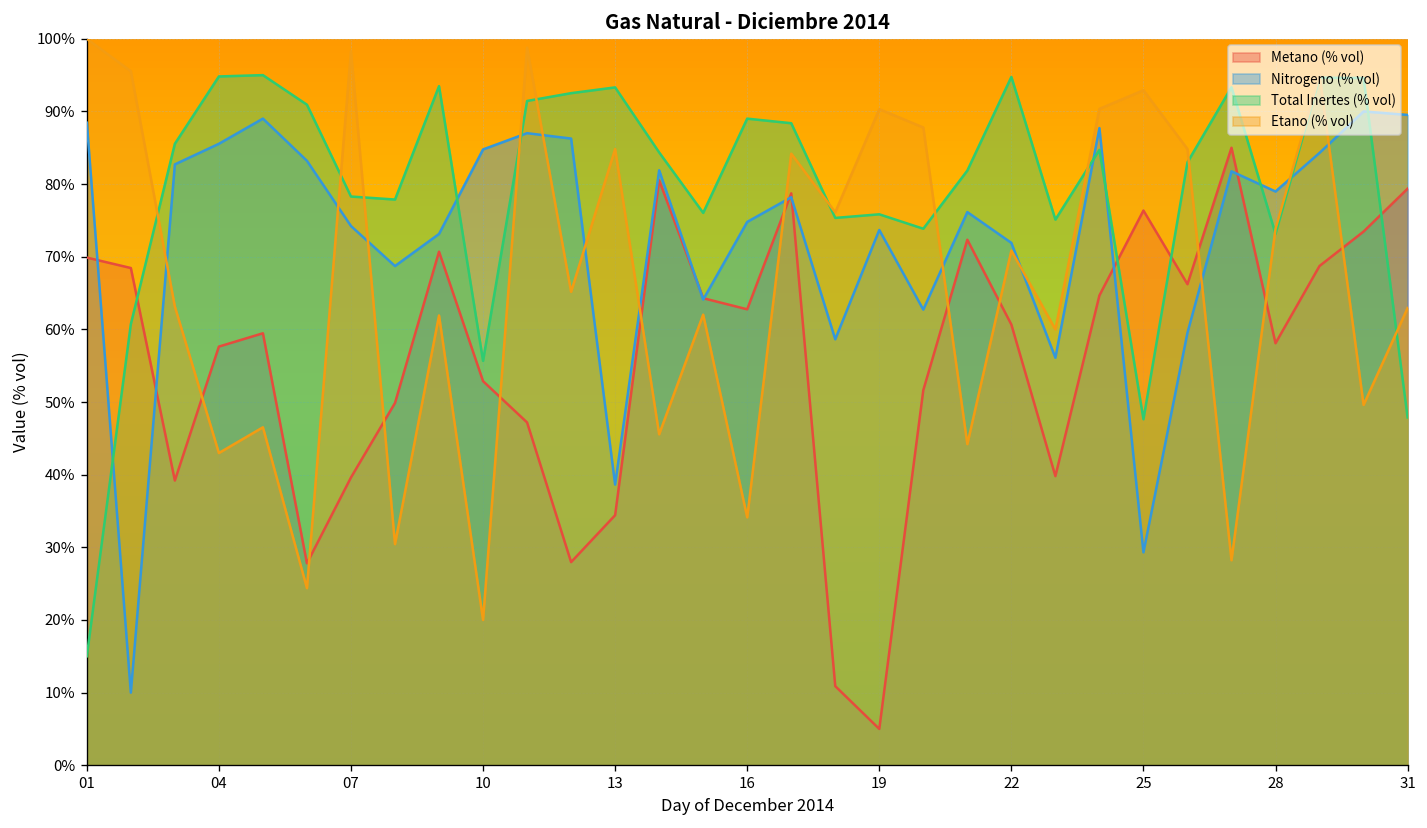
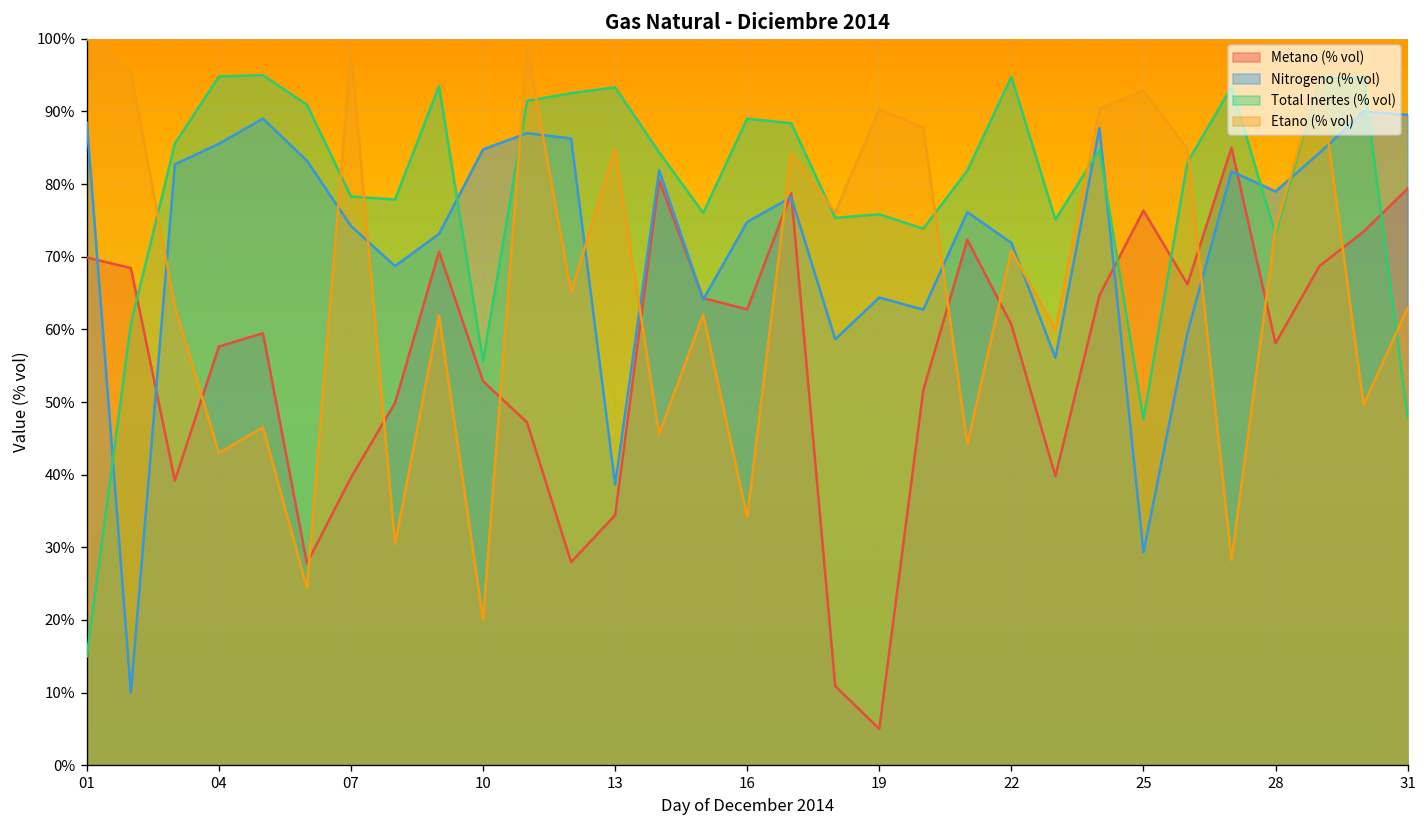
Nitrogeno (% vol), 19: 74% -> 64%
